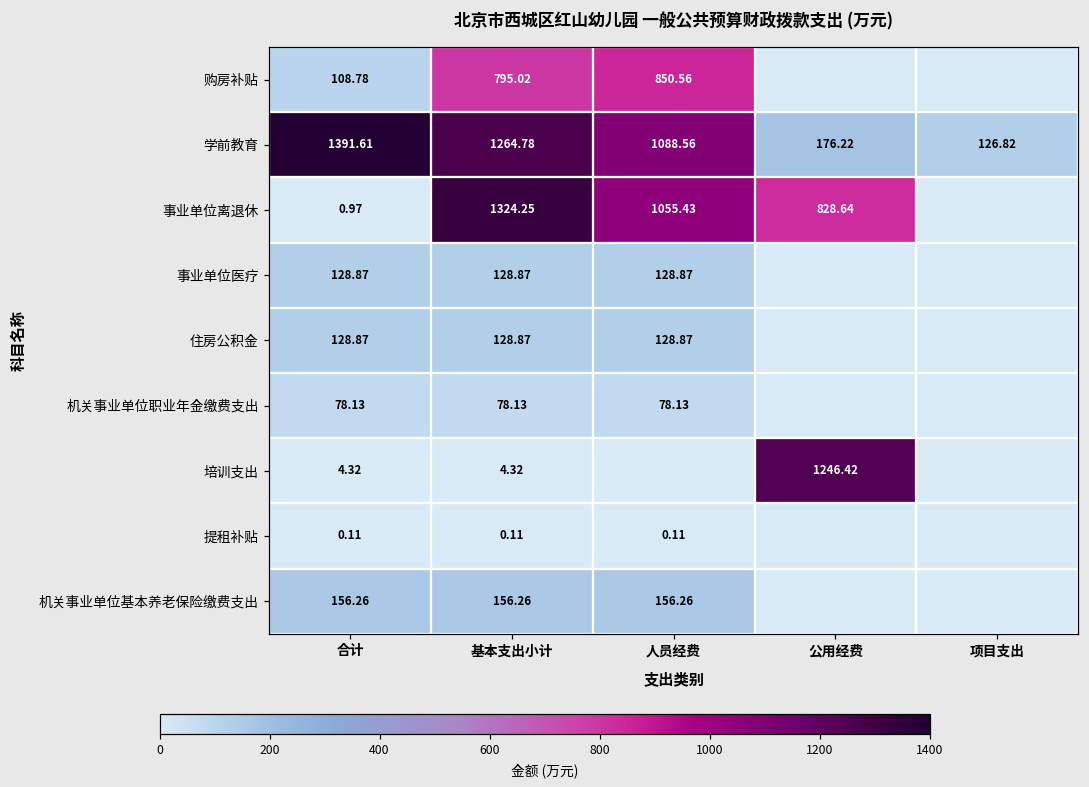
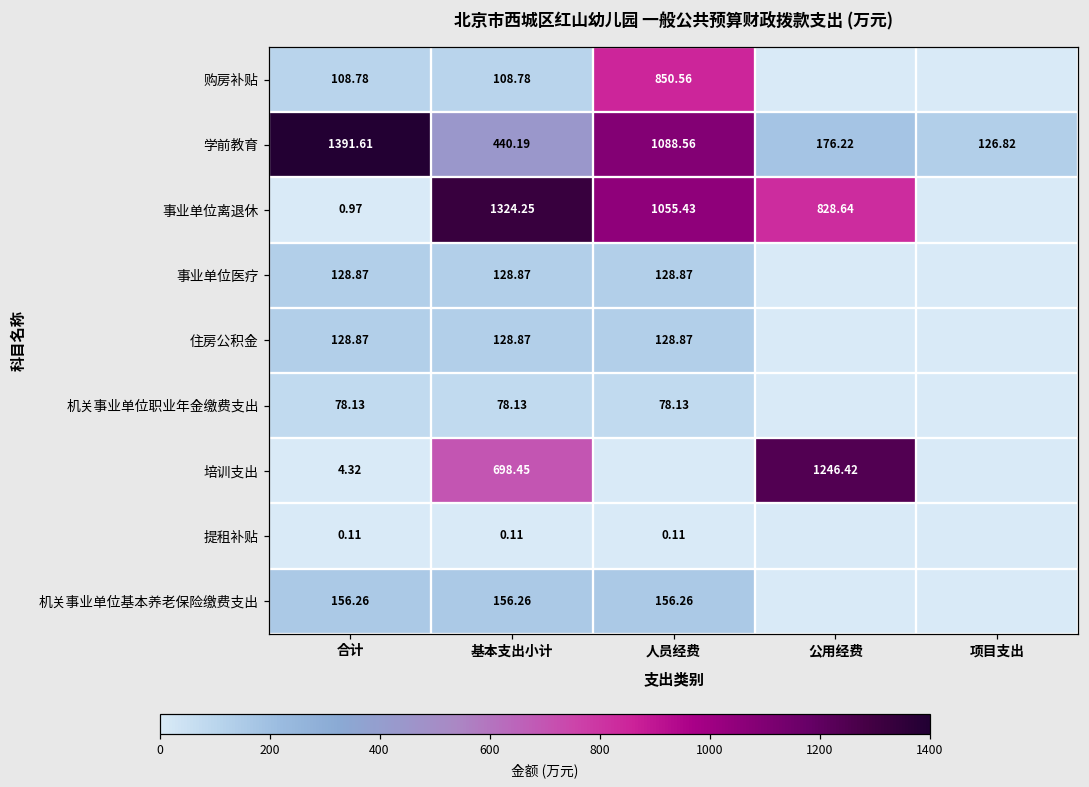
购房补贴, 基本支出小计: 795.02 -> 108.78
学前教育, 基本支出小计: 1264.78 -> 440.19
培训支出, 基本支出小计: 4.32 -> 698.45
